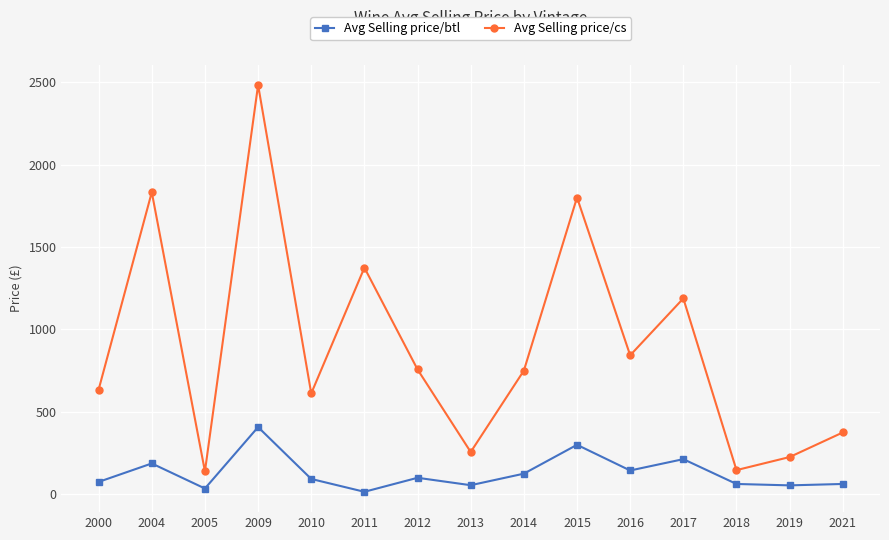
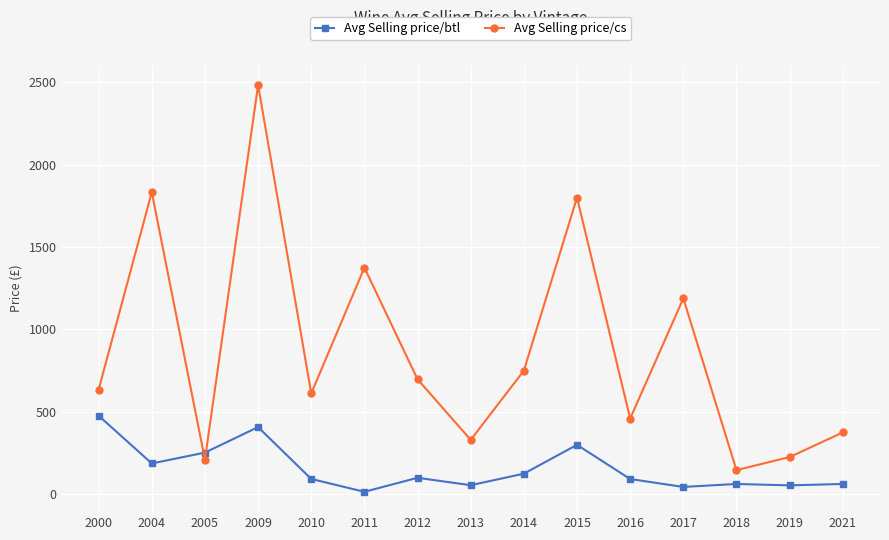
Avg Selling price/btl, 2000: 80 -> 480
Avg Selling price/btl, 2005: 40 -> 250
Avg Selling price/cs, 2005: 140 -> 210
Avg Selling price/cs, 2012: 760 -> 700
Avg Selling price/cs, 2013: 260 -> 330
Avg Selling price/btl, 2016: 140 -> 90
Avg Selling price/cs, 2016: 840 -> 460
Avg Selling price/btl, 2017: 210 -> 40
